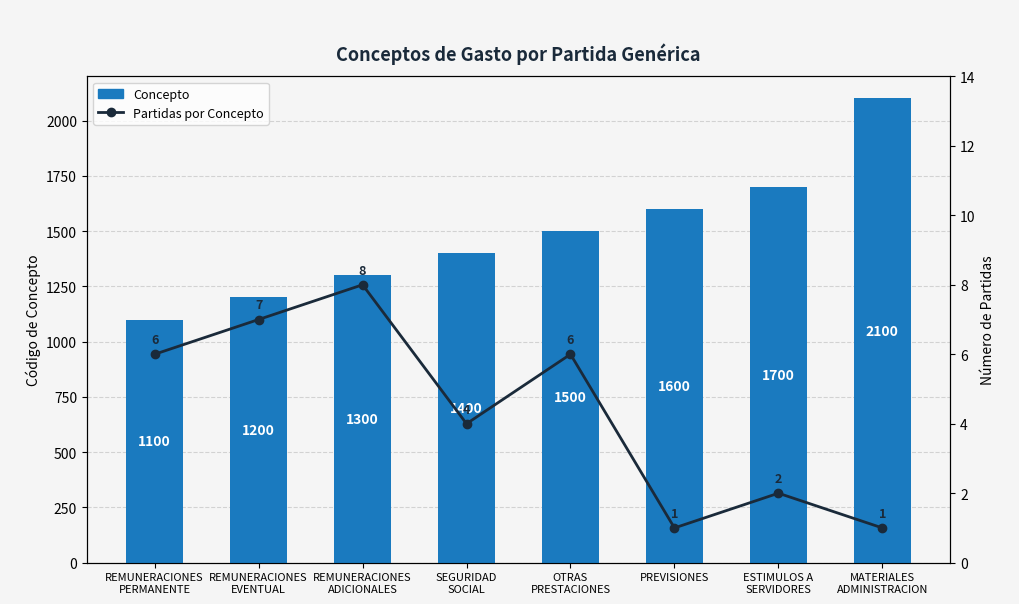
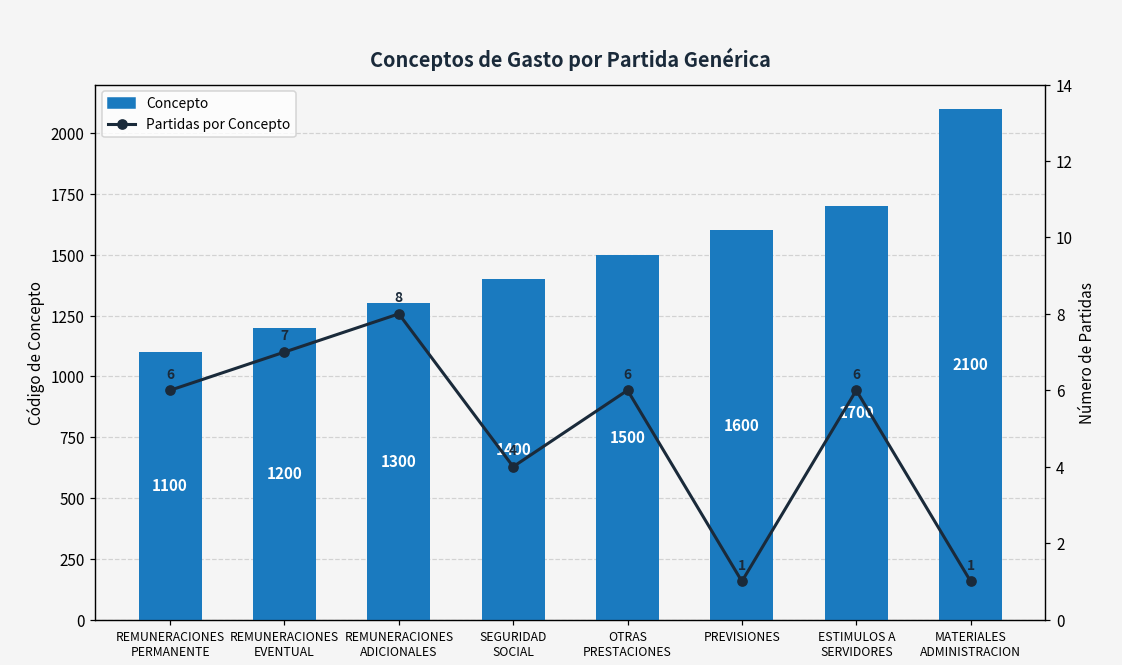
Partidas por Concepto, ESTIMULOS A SERVIDORES: 2 -> 6
